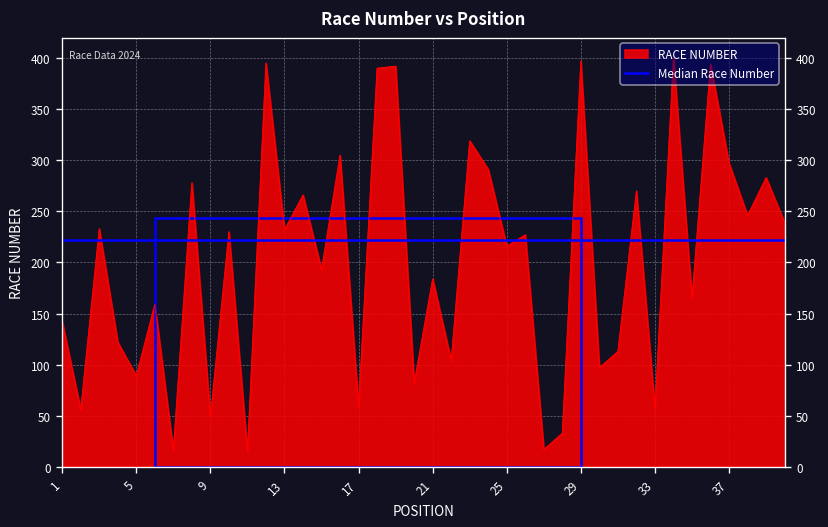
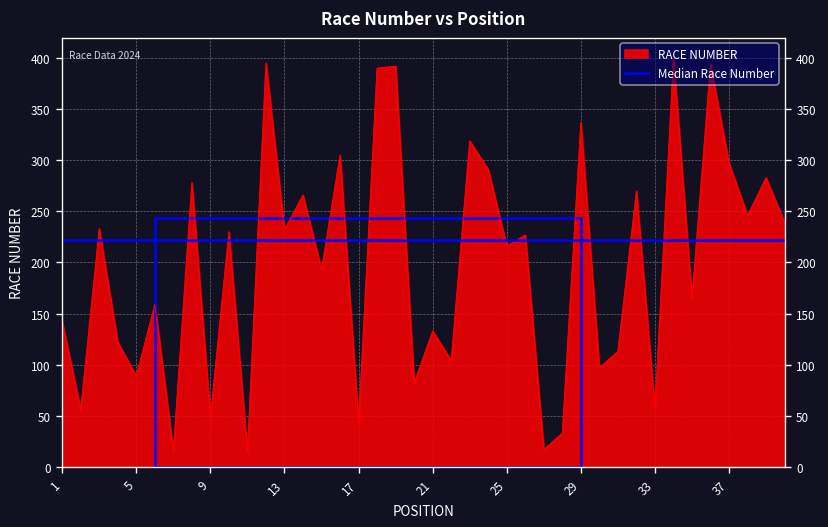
RACE NUMBER, 17: 60 -> 40
RACE NUMBER, 21: 180 -> 130
RACE NUMBER, 29: 400 -> 340
